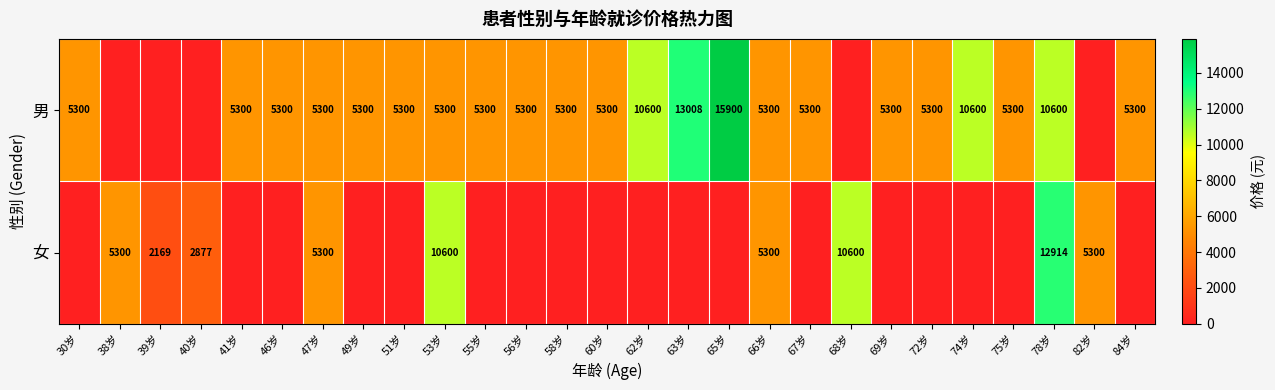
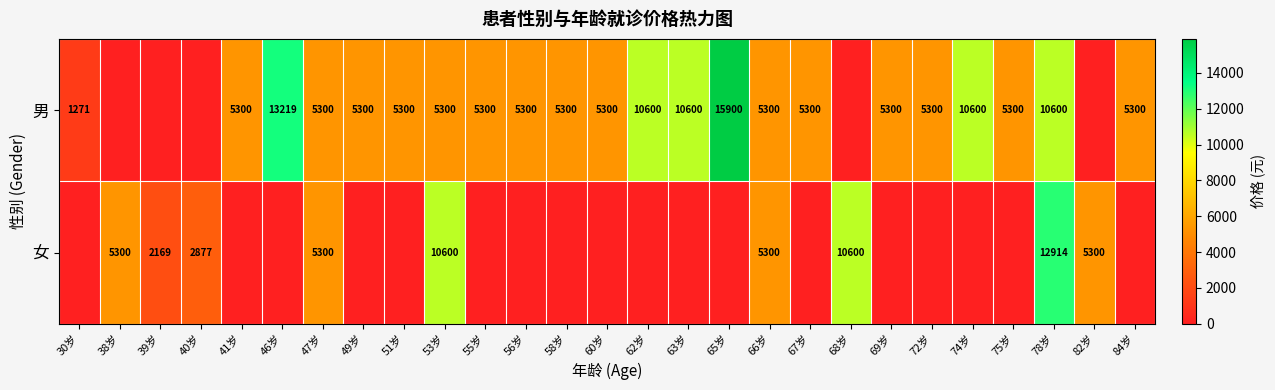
男, 30岁: 5300 -> 1271
男, 46岁: 5300 -> 13219
男, 63岁: 13008 -> 10600
